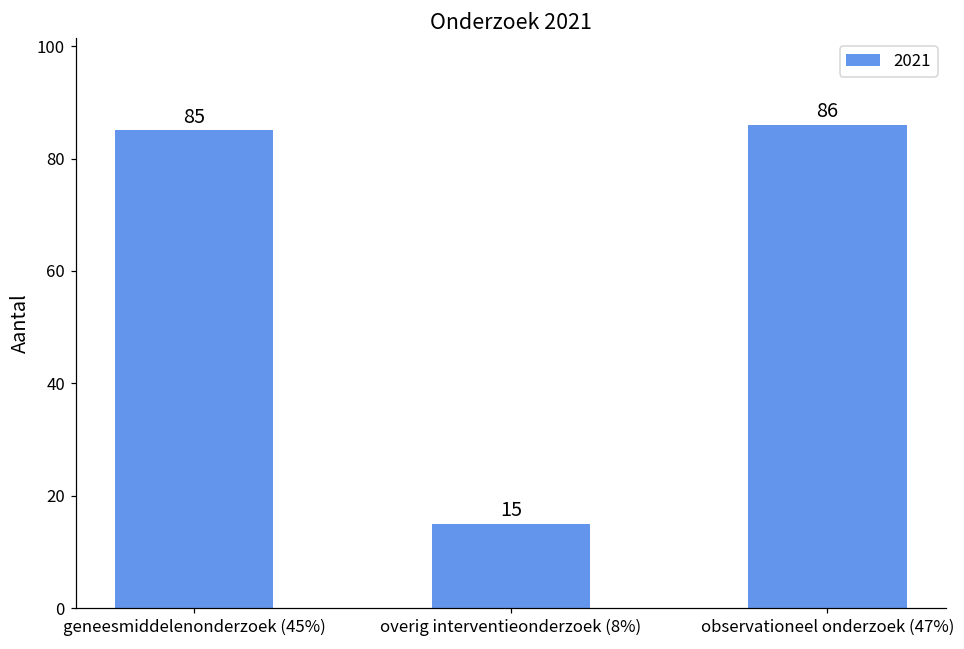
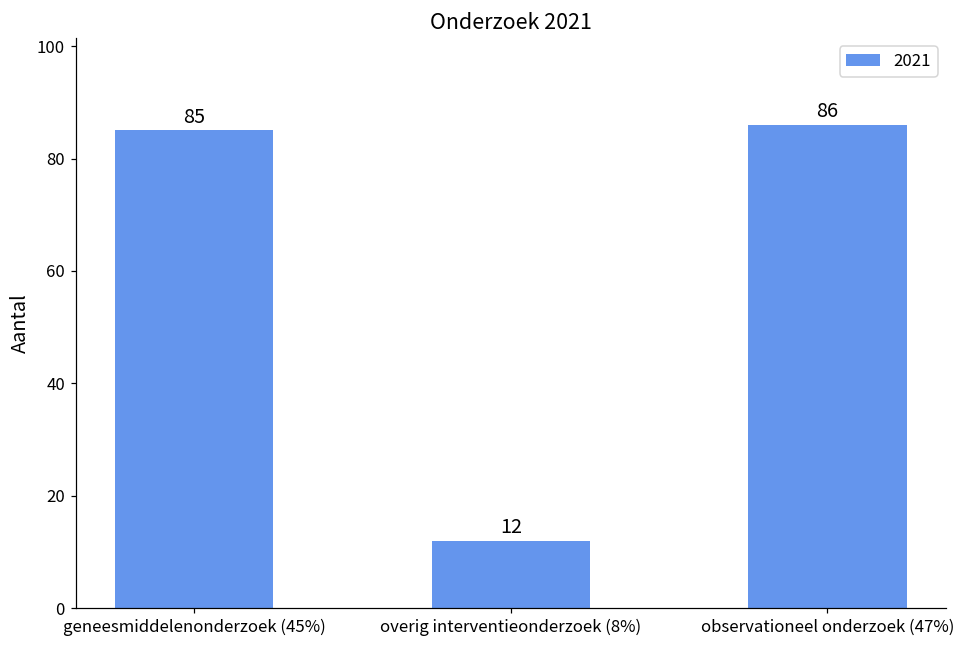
overig interventieonderzoek (8%): 15 -> 12
